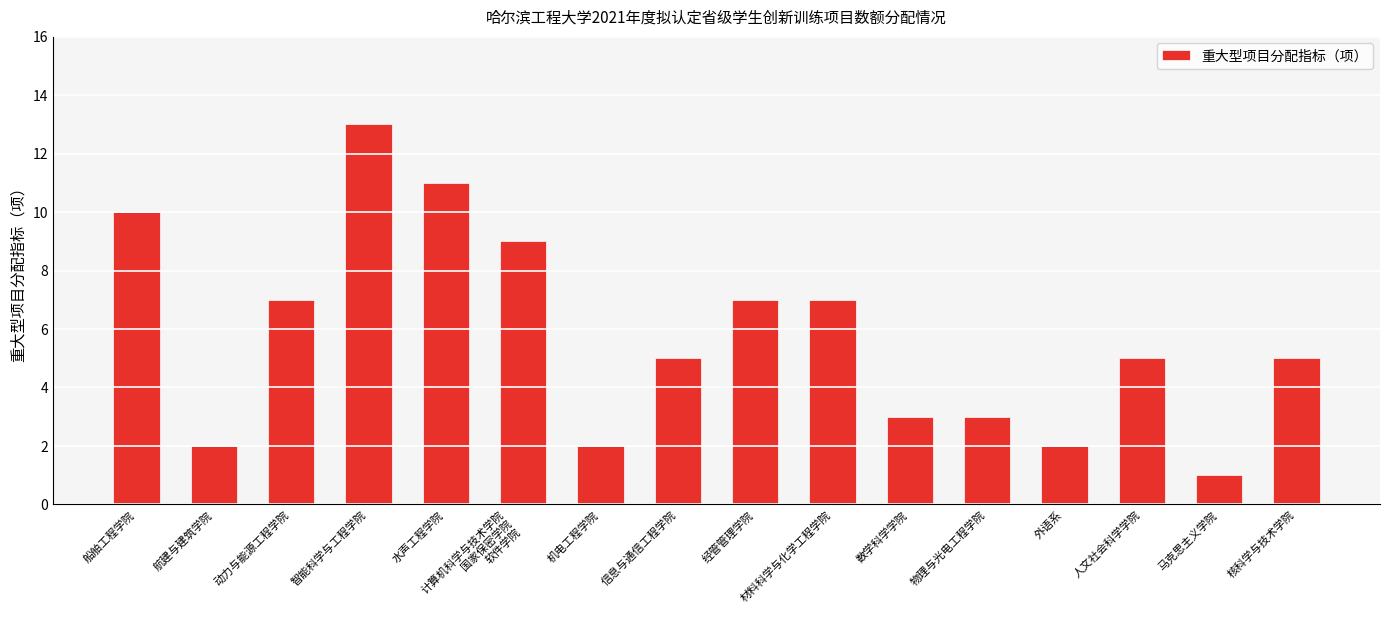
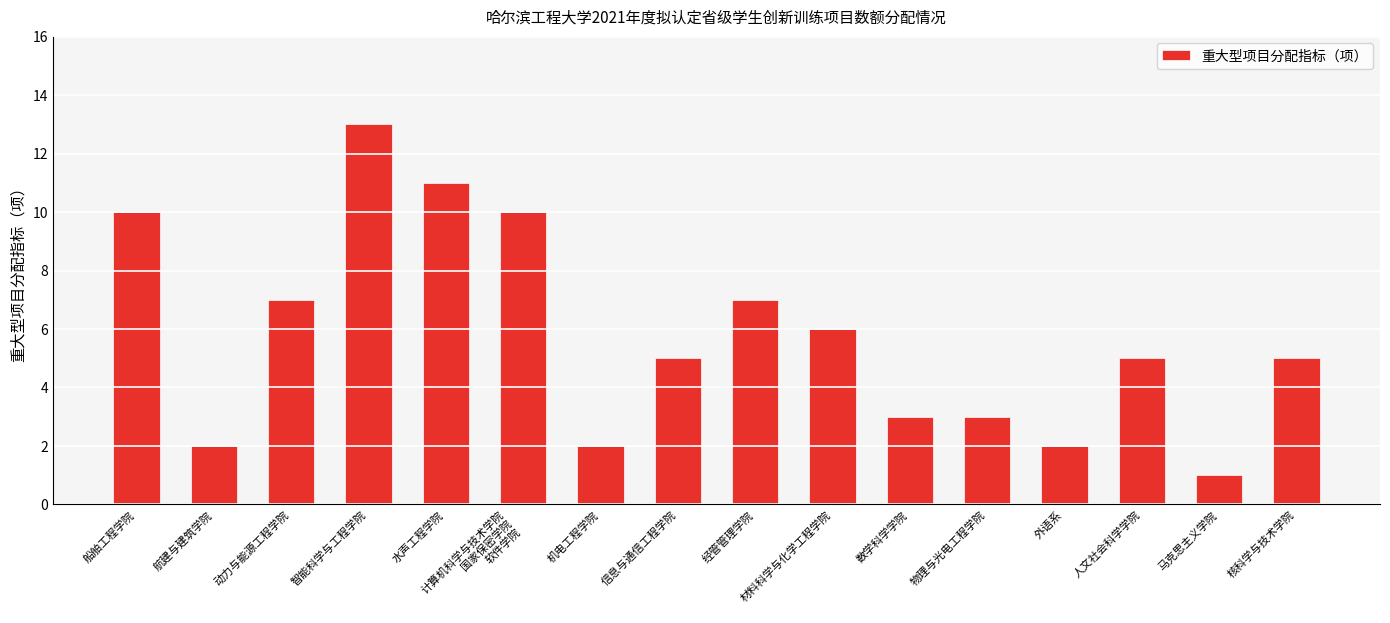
计算机科学与技术学院 国家保密学院 软件学院: 9 -> 10
材料科学与化学工程学院: 7 -> 6
